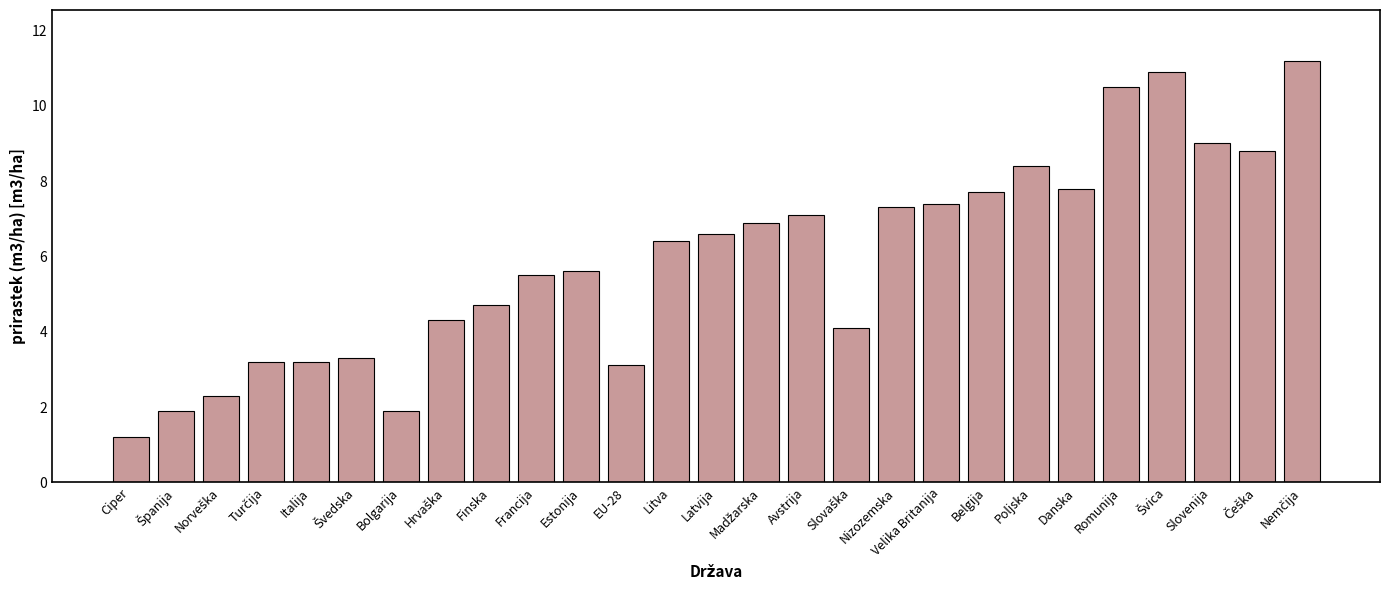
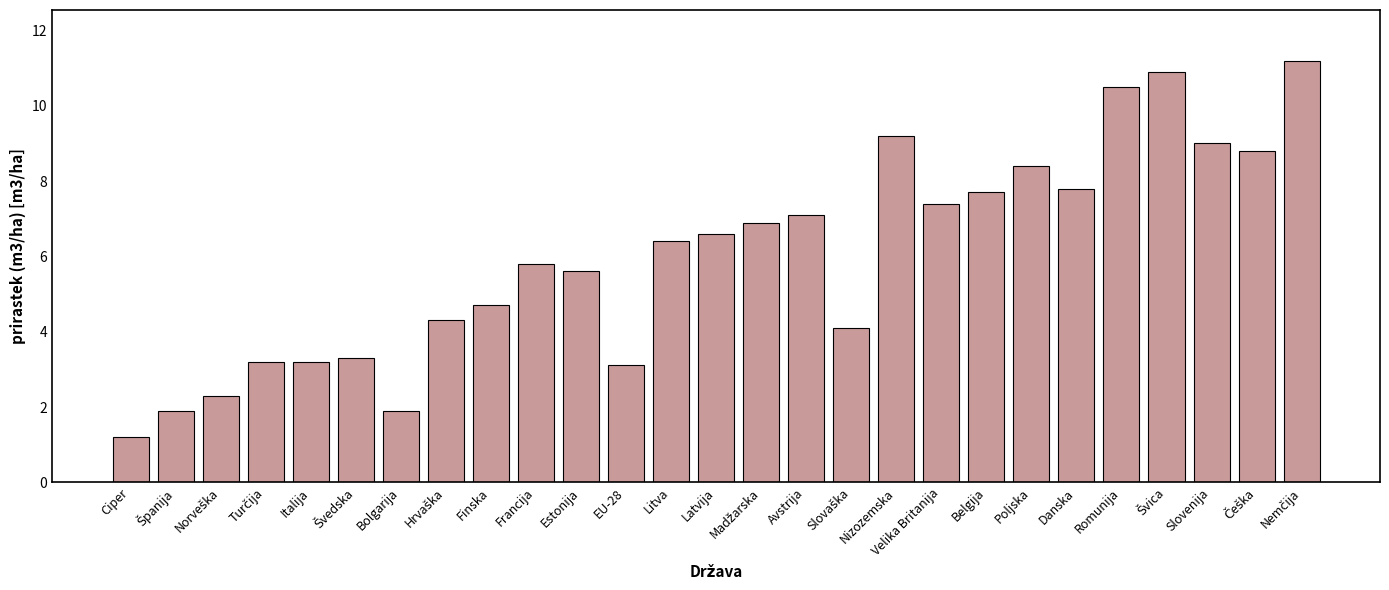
Francija: 5.5 -> 5.8
Nizozemska: 7.3 -> 9.2
